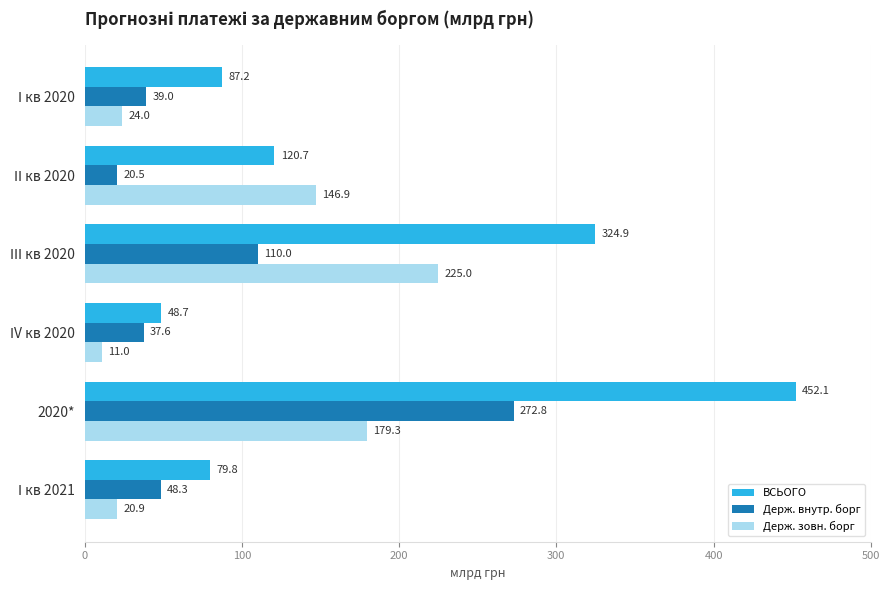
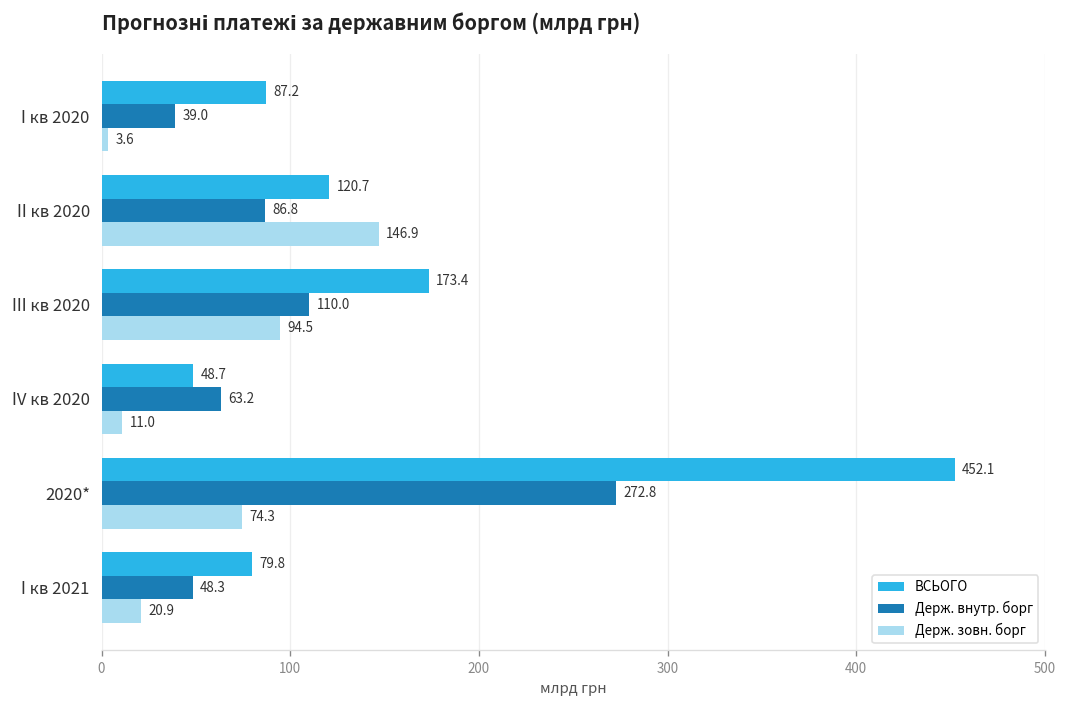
Держ. зовн. борг, І кв 2020: 24.0 -> 3.6
Держ. внутр. борг, ІІ кв 2020: 20.5 -> 86.8
ВСЬОГО, ІІІ кв 2020: 324.9 -> 173.4
Держ. зовн. борг, ІІІ кв 2020: 225.0 -> 94.5
Держ. внутр. борг, ІV кв 2020: 37.6 -> 63.2
Держ. зовн. борг, 2020*: 179.3 -> 74.3
